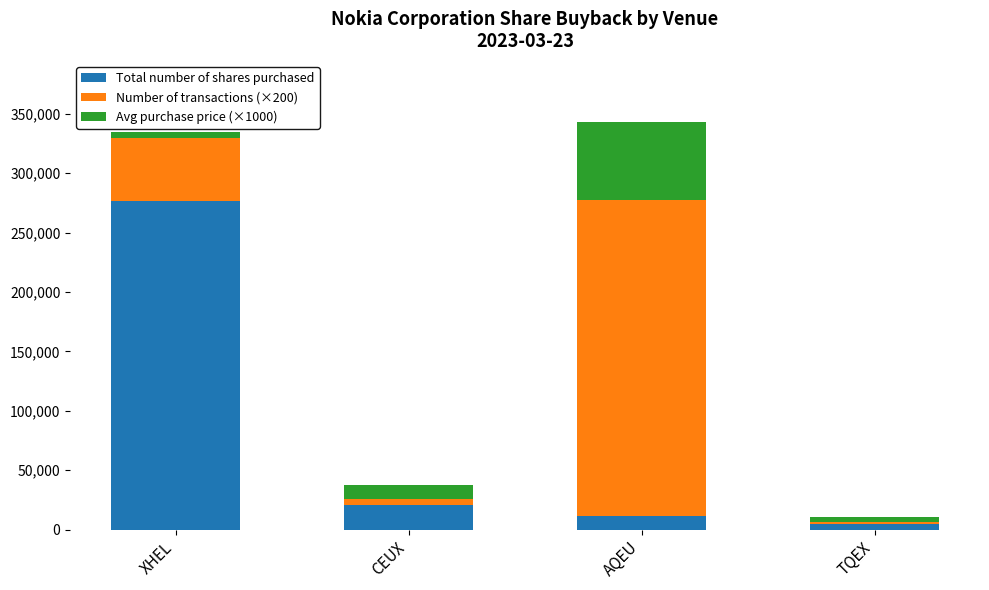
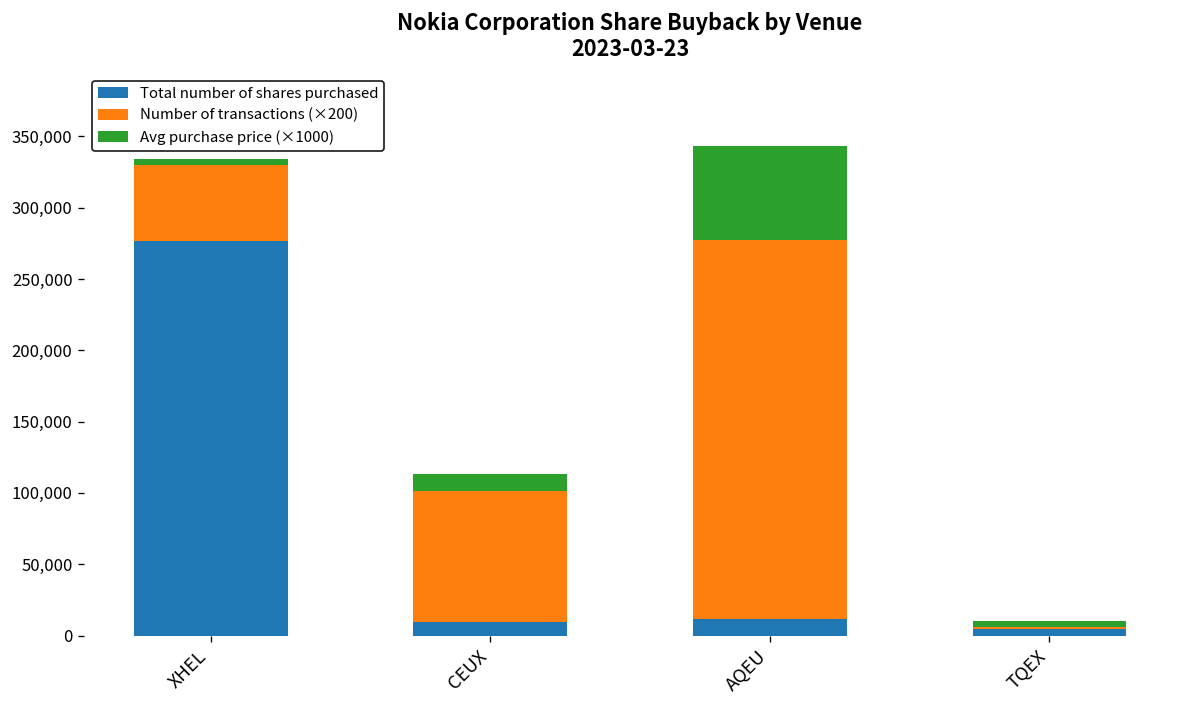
Total number of shares purchased, CEUX: 21,000 -> 10,000
Number of transactions (×200), CEUX: 5,000 -> 92,000
